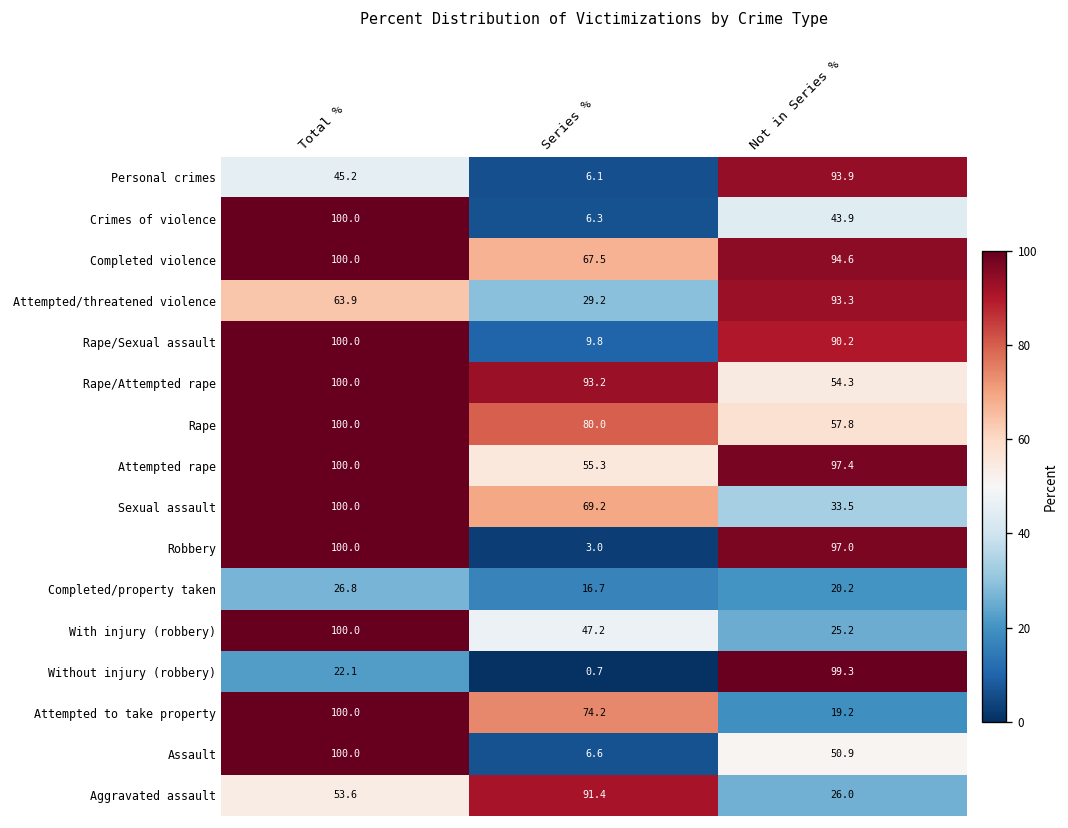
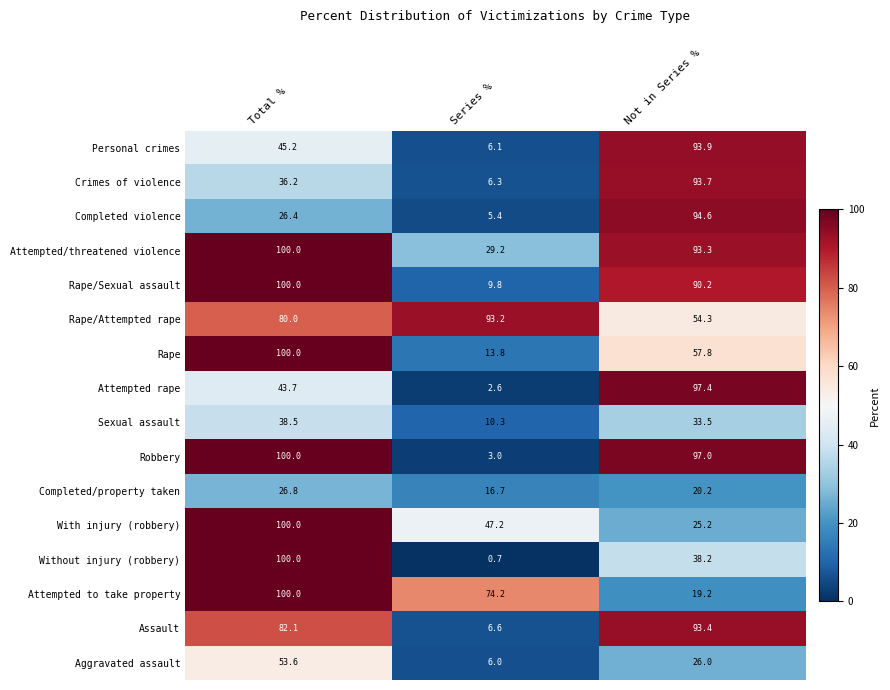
Crimes of violence, Total %: 100.0 -> 36.2
Crimes of violence, Not in Series %: 43.9 -> 93.7
Completed violence, Total %: 100.0 -> 26.4
Completed violence, Series %: 67.5 -> 5.4
Attempted/threatened violence, Total %: 63.9 -> 100.0
Rape/Attempted rape, Total %: 100.0 -> 80.0
Rape, Series %: 80.0 -> 13.8
Attempted rape, Total %: 100.0 -> 43.7
Attempted rape, Series %: 55.3 -> 2.6
Sexual assault, Total %: 100.0 -> 38.5
Sexual assault, Series %: 69.2 -> 10.3
Without injury (robbery), Total %: 22.1 -> 100.0
Without injury (robbery), Not in Series %: 99.3 -> 38.2
Assault, Total %: 100.0 -> 82.1
Assault, Not in Series %: 50.9 -> 93.4
Aggravated assault, Series %: 91.4 -> 6.0
